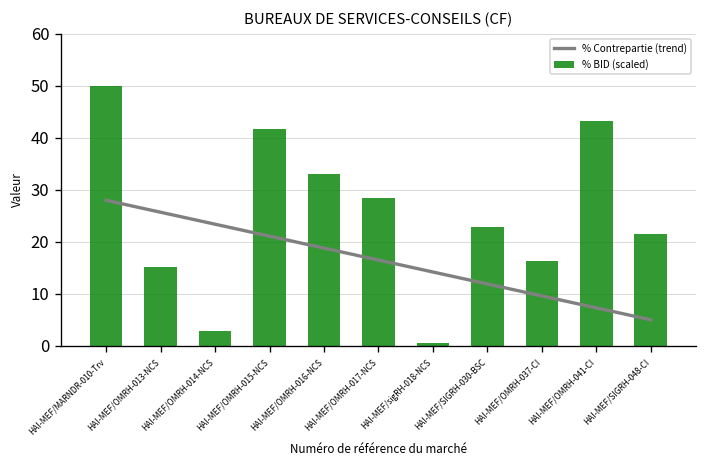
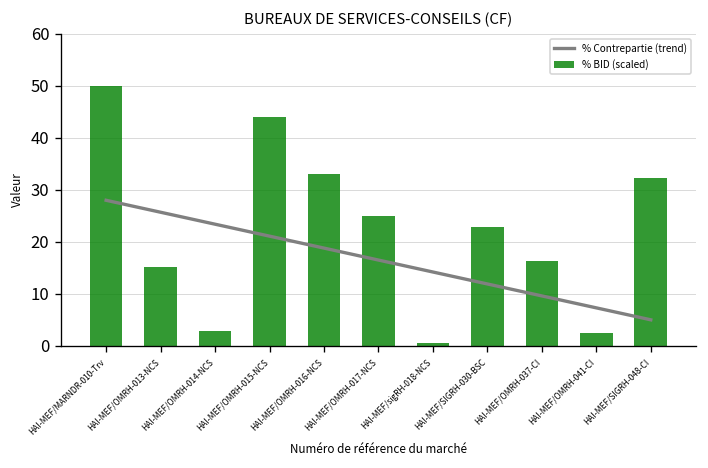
% BID (scaled), HAI-MEF/OMRH-015-NCS: 42 -> 44
% BID (scaled), HAI-MEF/OMRH-017-NCS: 29 -> 25
% BID (scaled), HAI-MEF/OMRH-041-CI: 43 -> 2
% BID (scaled), HAI-MEF/SIGRH-048-CI: 22 -> 32
